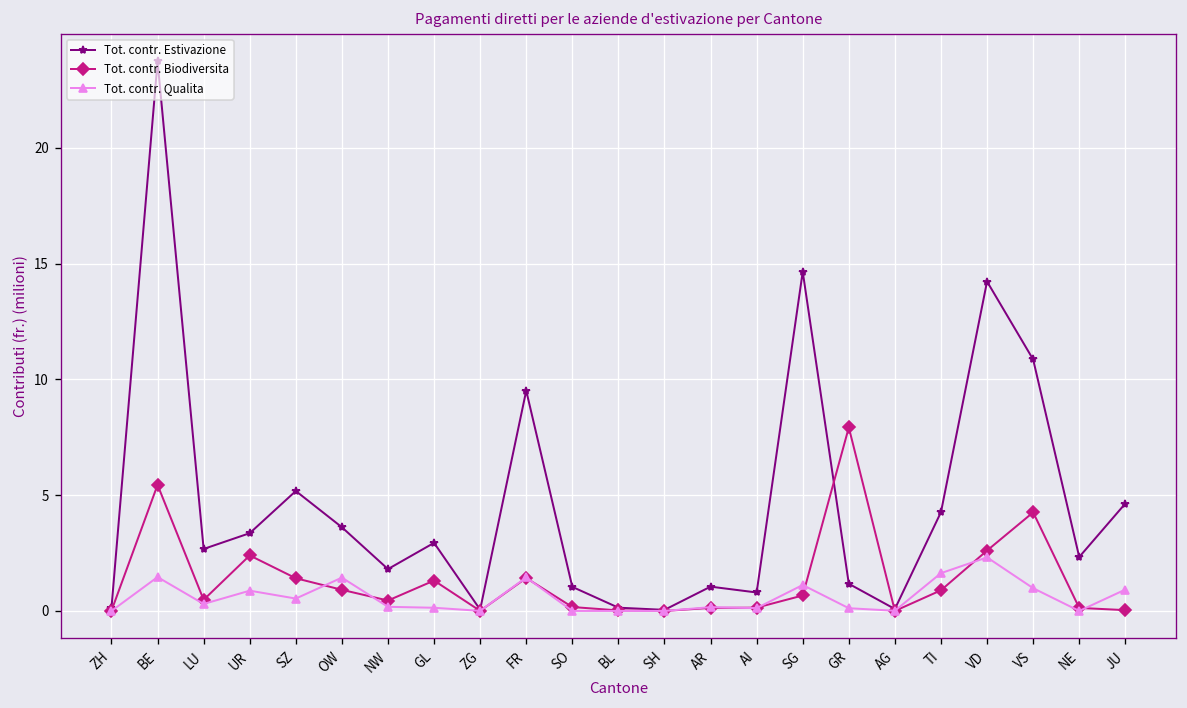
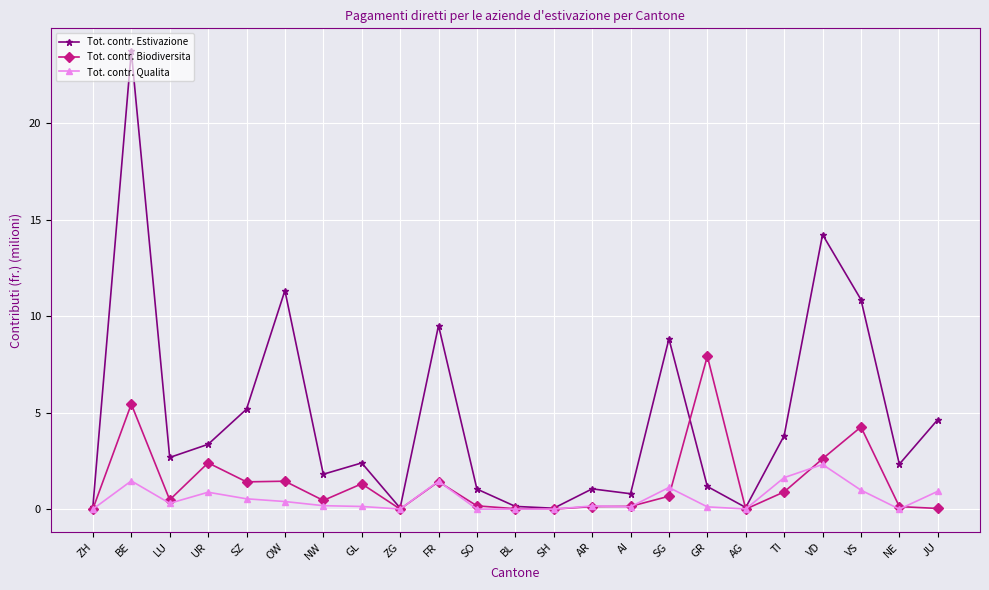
Tot. contr. Estivazione, OW: 3.6 -> 11.3
Tot. contr. Biodiversita, OW: 0.9 -> 1.4
Tot. contr. Qualita, OW: 1.4 -> 0.4
Tot. contr. Estivazione, GL: 2.9 -> 2.4
Tot. contr. Estivazione, SG: 14.7 -> 8.8
Tot. contr. Estivazione, TI: 4.3 -> 3.8
